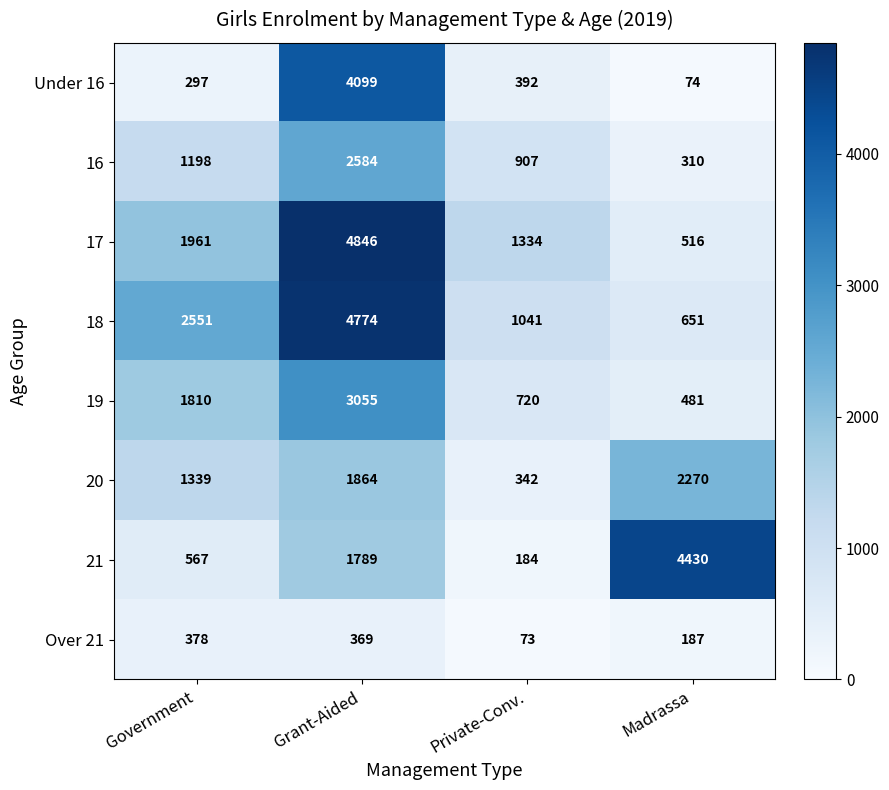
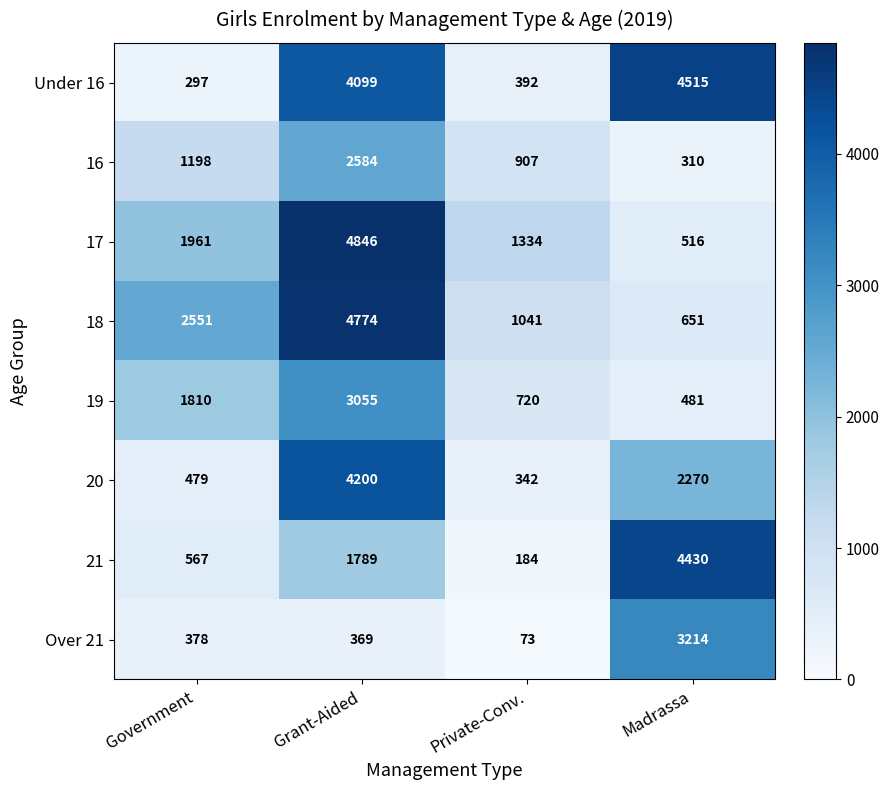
Under 16, Madrassa: 74 -> 4515
20, Government: 1339 -> 479
20, Grant-Aided: 1864 -> 4200
Over 21, Madrassa: 187 -> 3214
